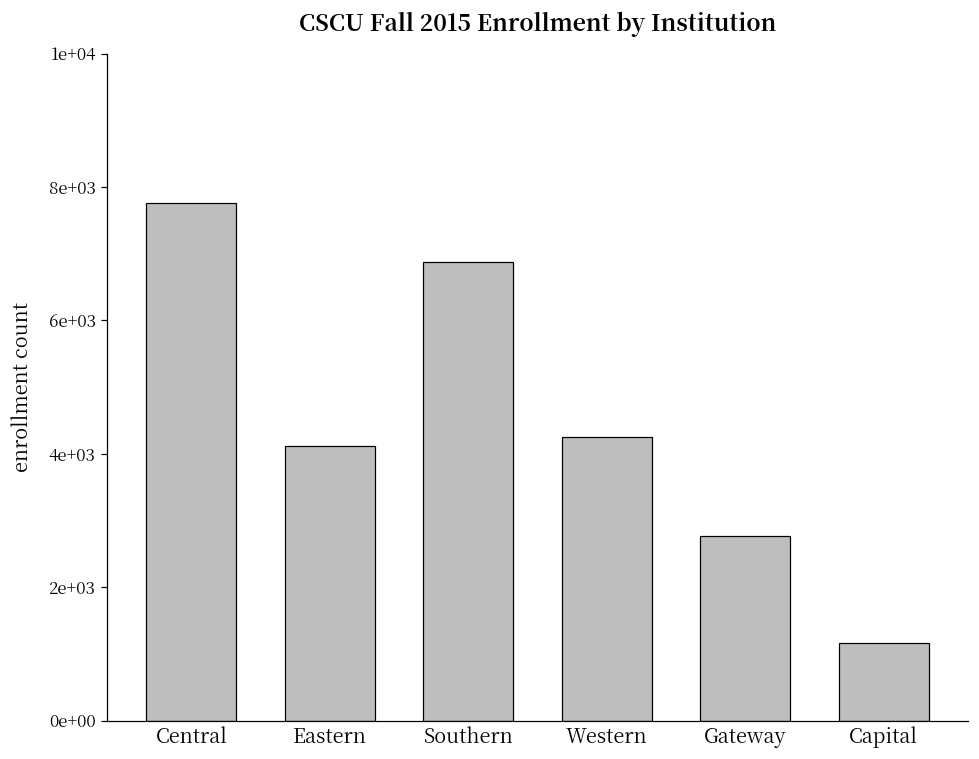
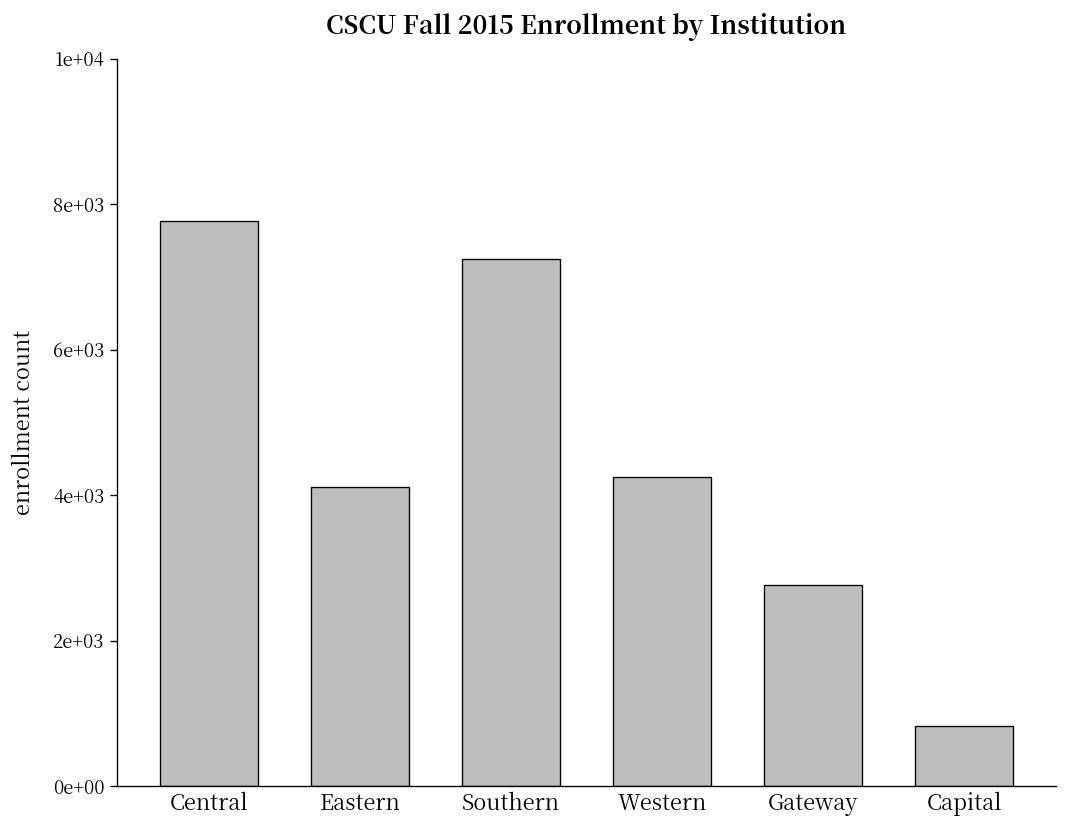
Southern: 6900 -> 7200
Capital: 1200 -> 800
